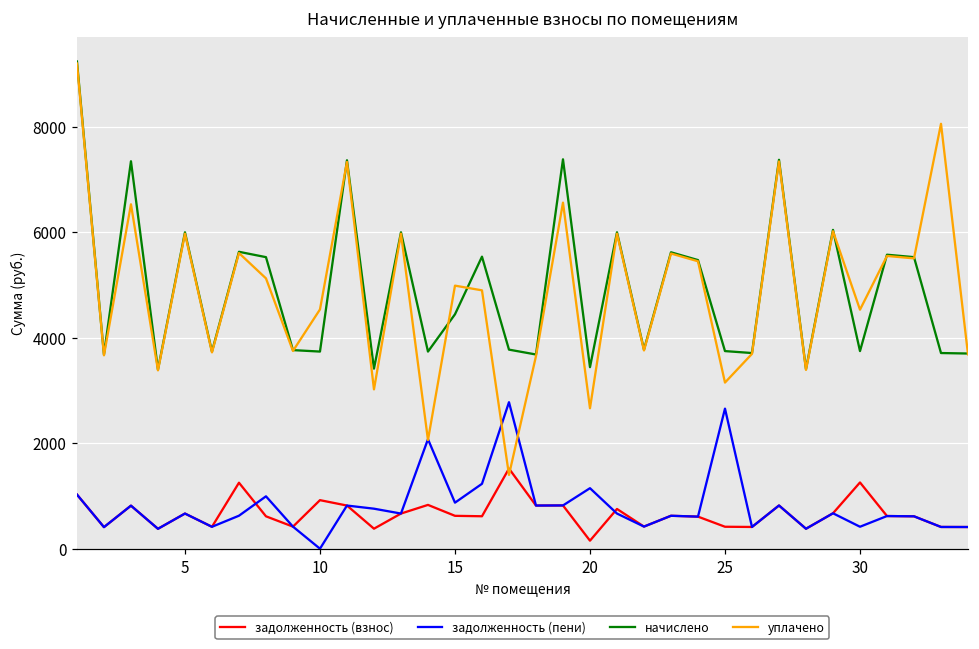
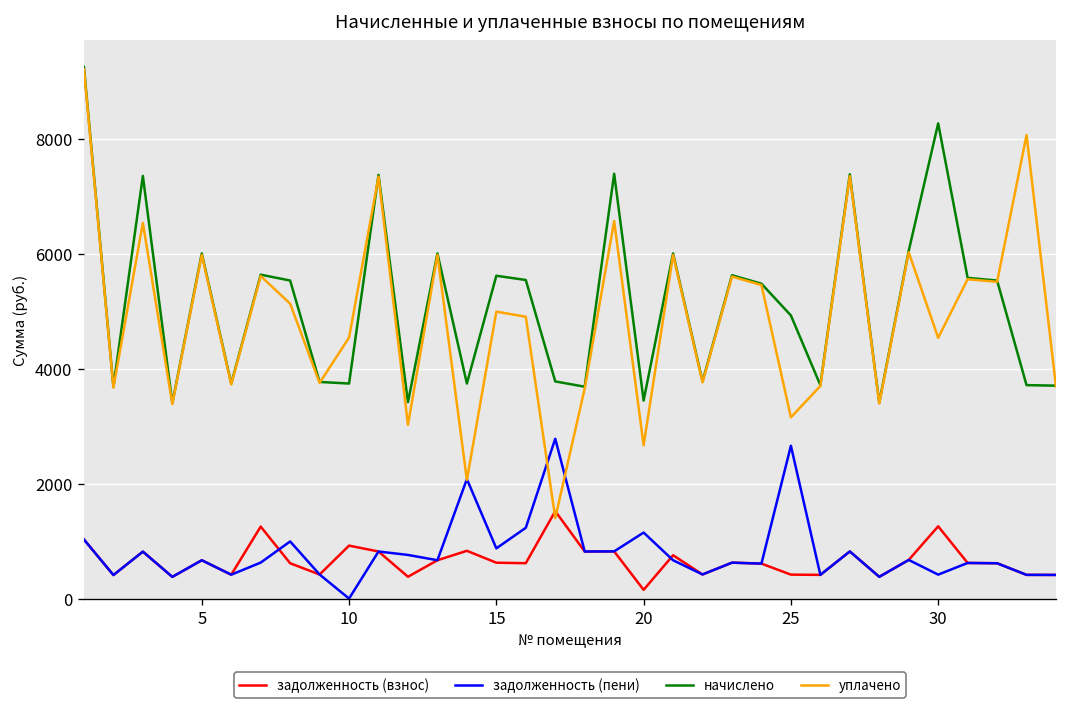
начислено, 15: 4400 -> 5600
начислено, 25: 3700 -> 4900
начислено, 30: 3700 -> 8300
